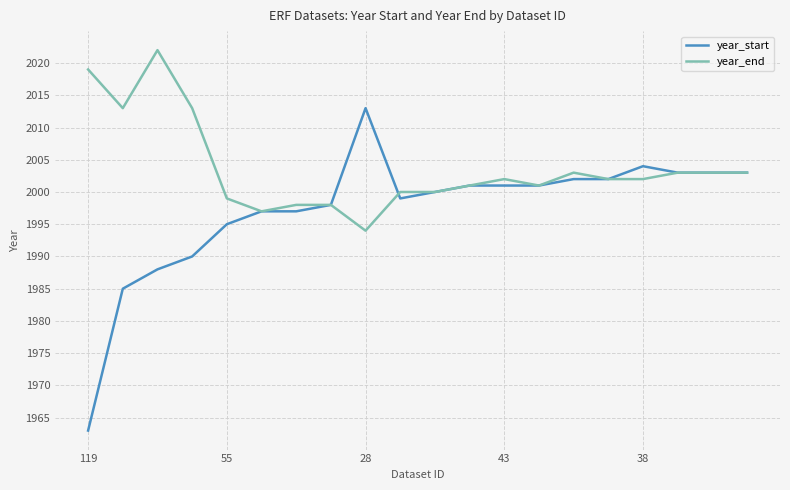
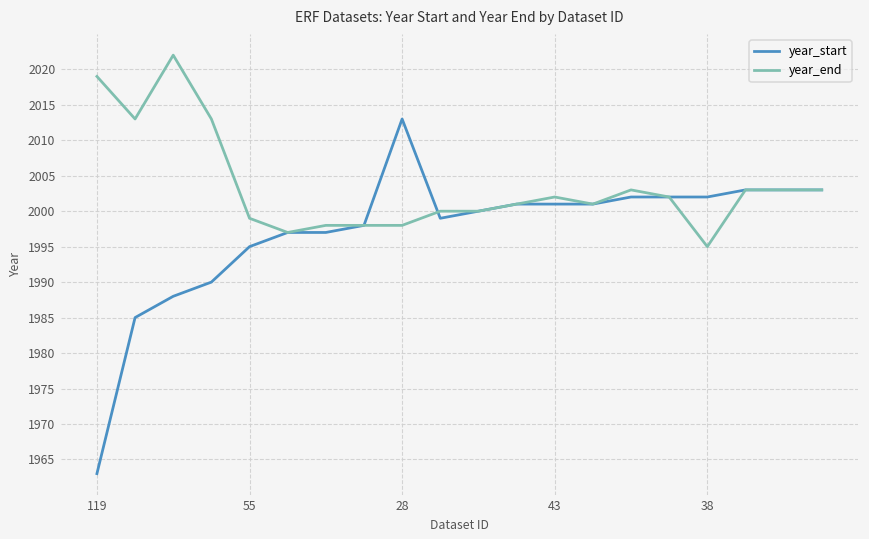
year_end, 28: 1994 -> 1998
year_start, 38: 2004 -> 2002
year_end, 38: 2002 -> 1995
